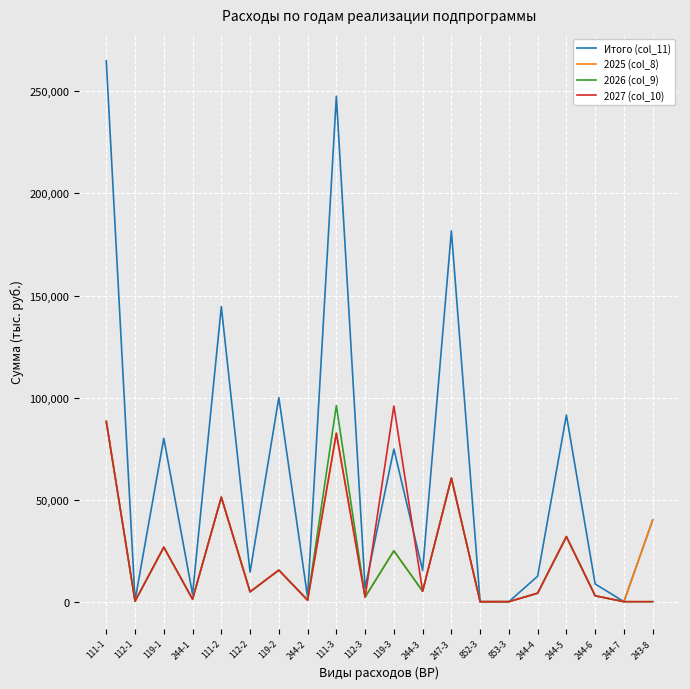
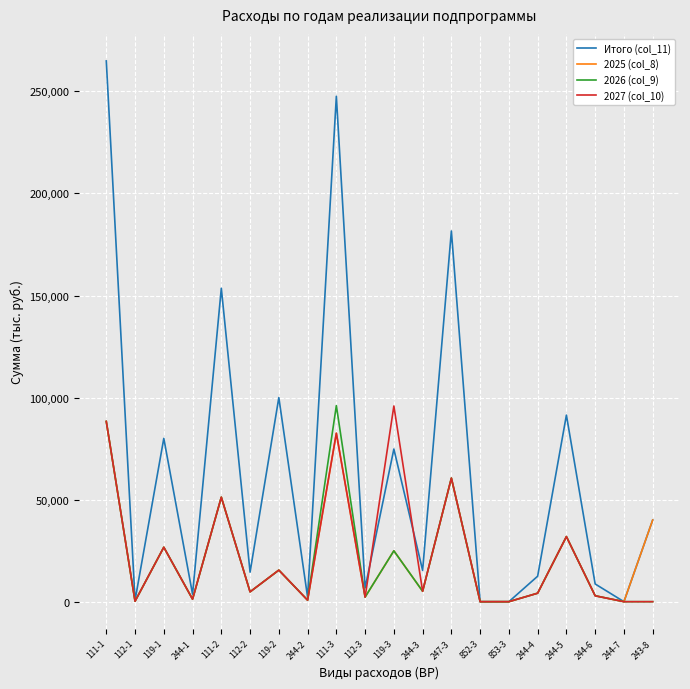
Итого (col_11), 111-2: 145,000 -> 154,000
